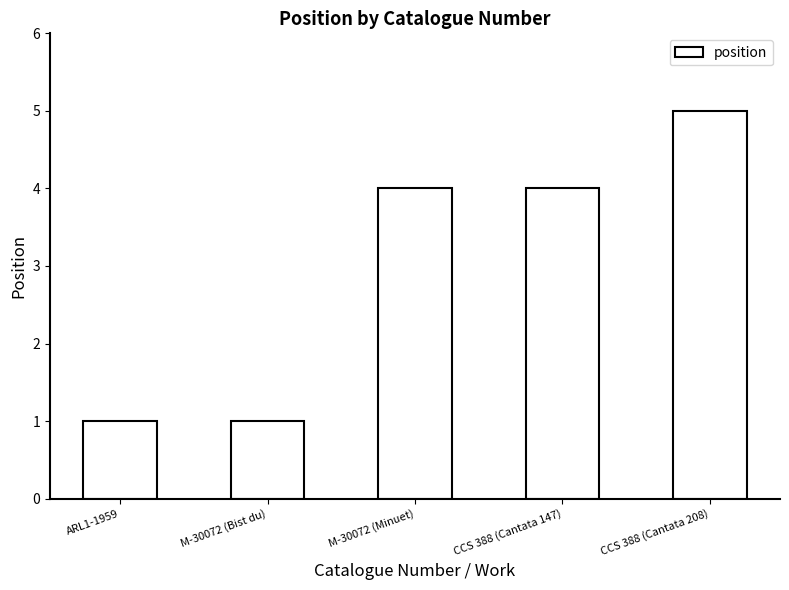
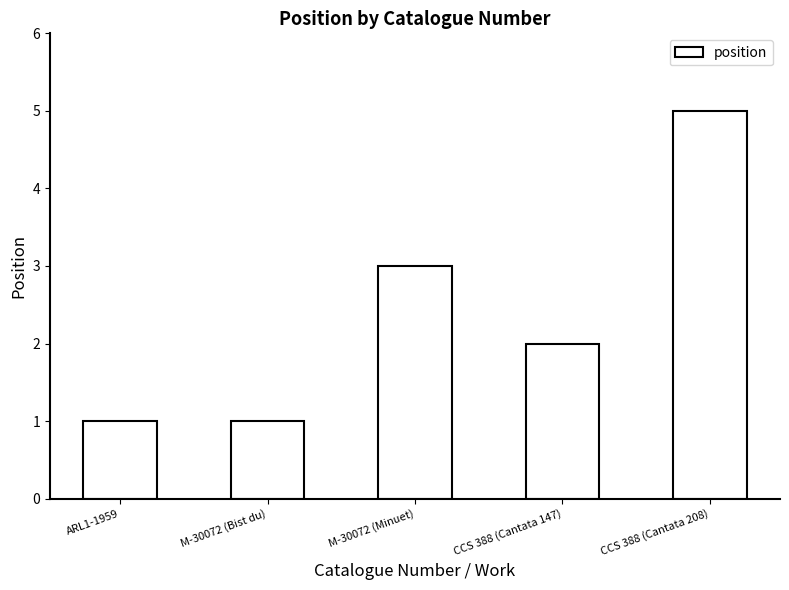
M-30072 (Minuet): 4 -> 3
CCS 388 (Cantata 147): 4 -> 2
